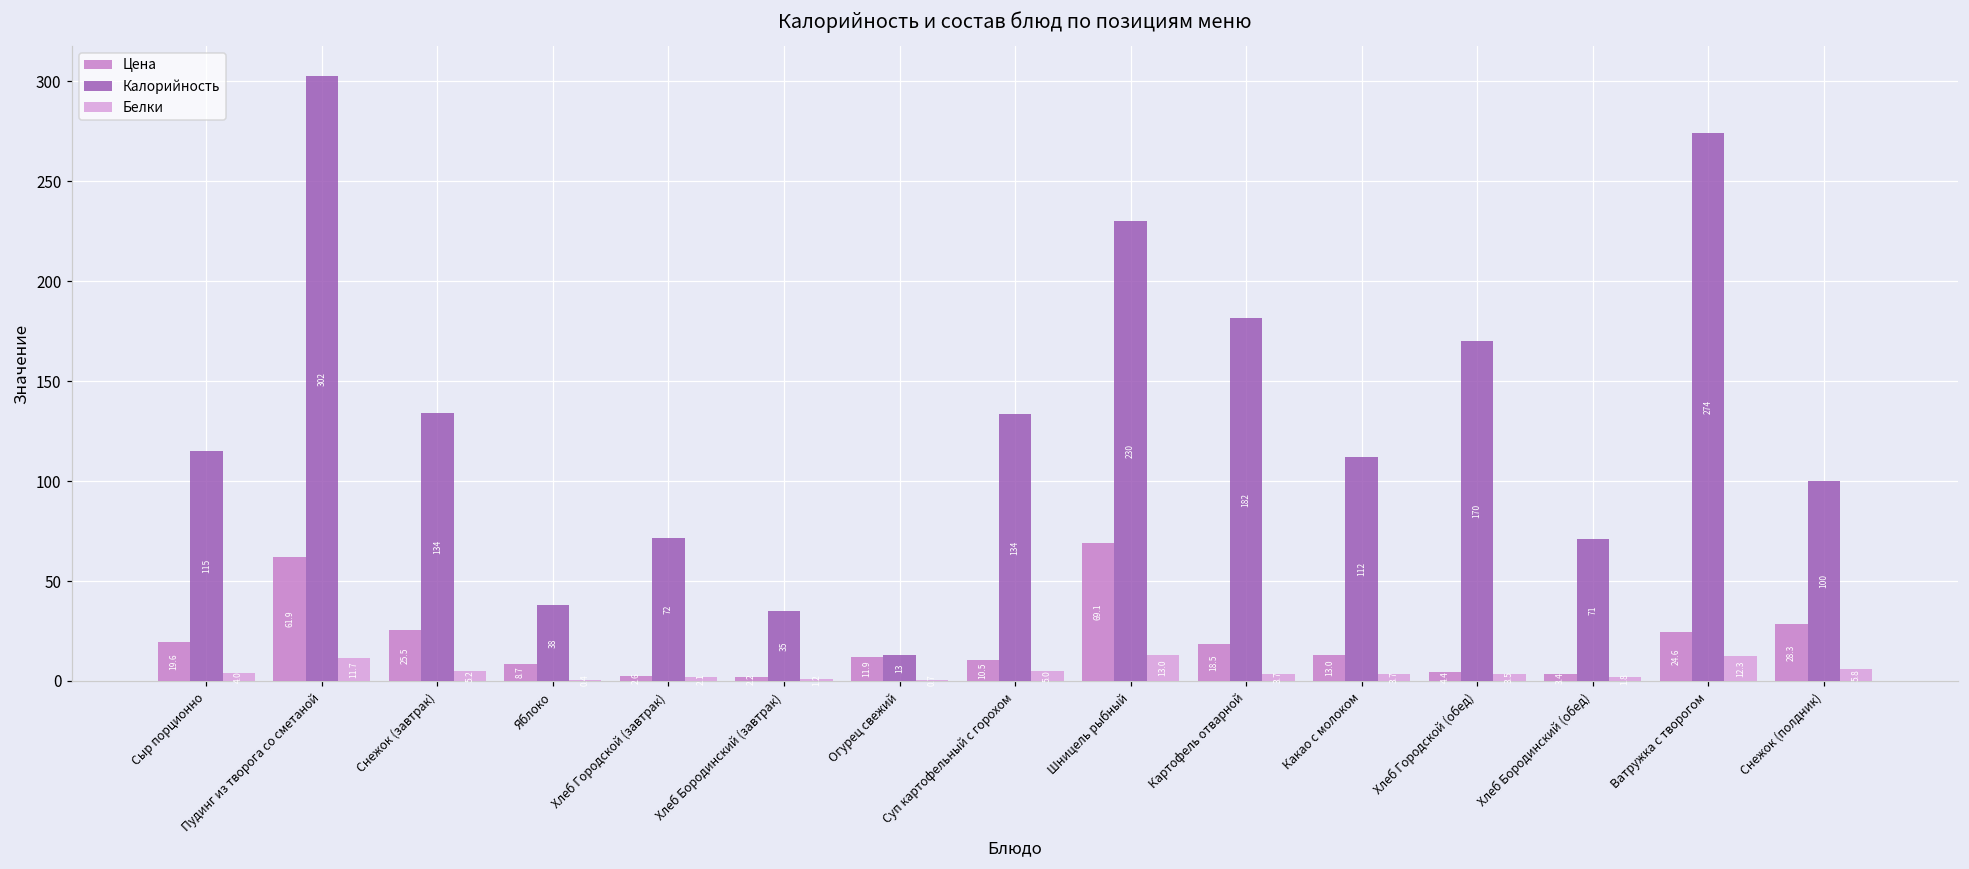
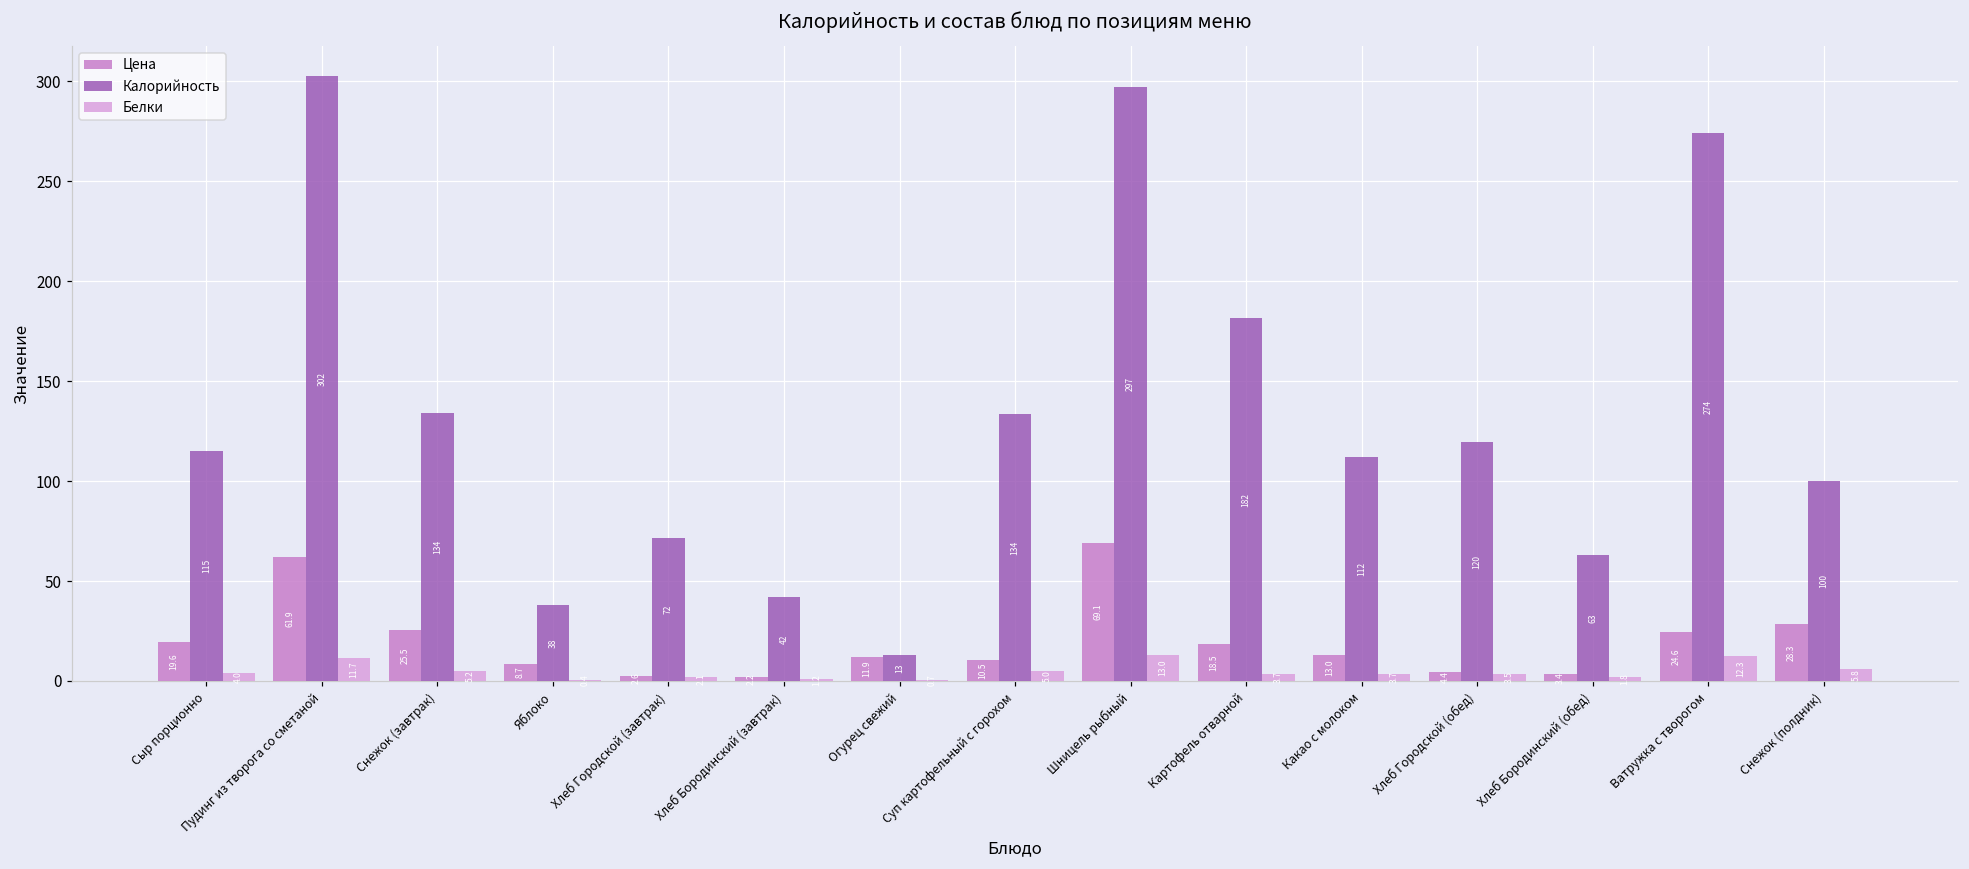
Калорийность, Хлеб Бородинский (завтрак): 35 -> 42
Калорийность, Шницель рыбный: 230 -> 297
Калорийность, Хлеб Городской (обед): 170 -> 120
Калорийность, Хлеб Бородинский (обед): 71 -> 63
